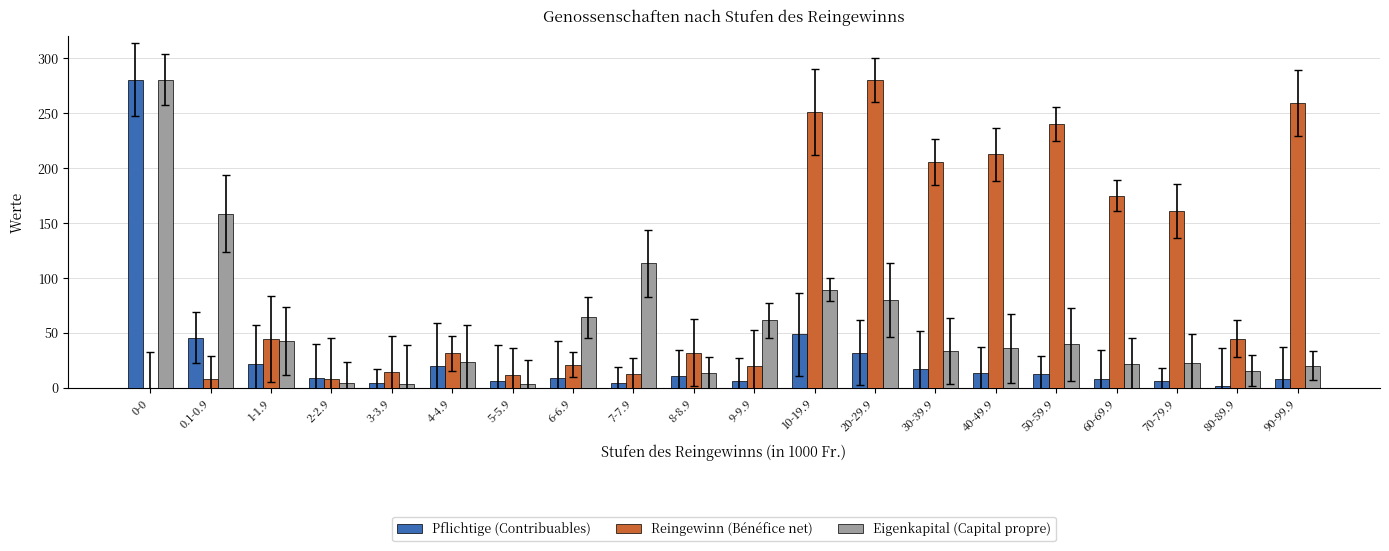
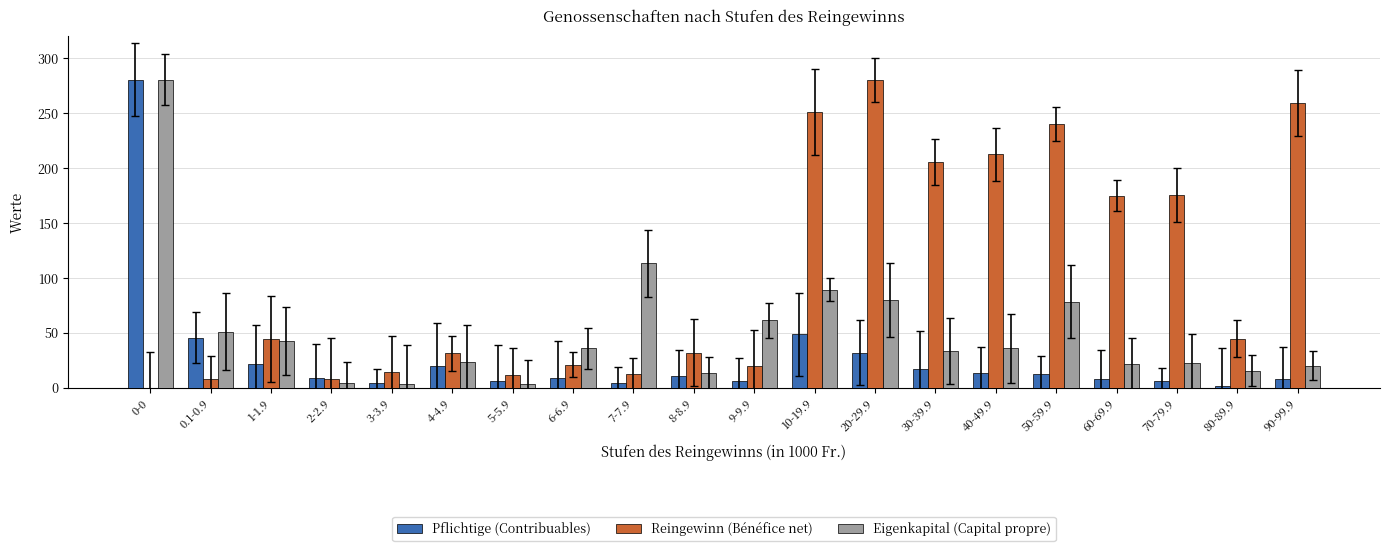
Eigenkapital (Capital propre), 0.1-0.9: 158 -> 51
Eigenkapital (Capital propre), 6-6.9: 64 -> 36
Eigenkapital (Capital propre), 50-59.9: 39 -> 78
Reingewinn (Bénéfice net), 70-79.9: 161 -> 175
